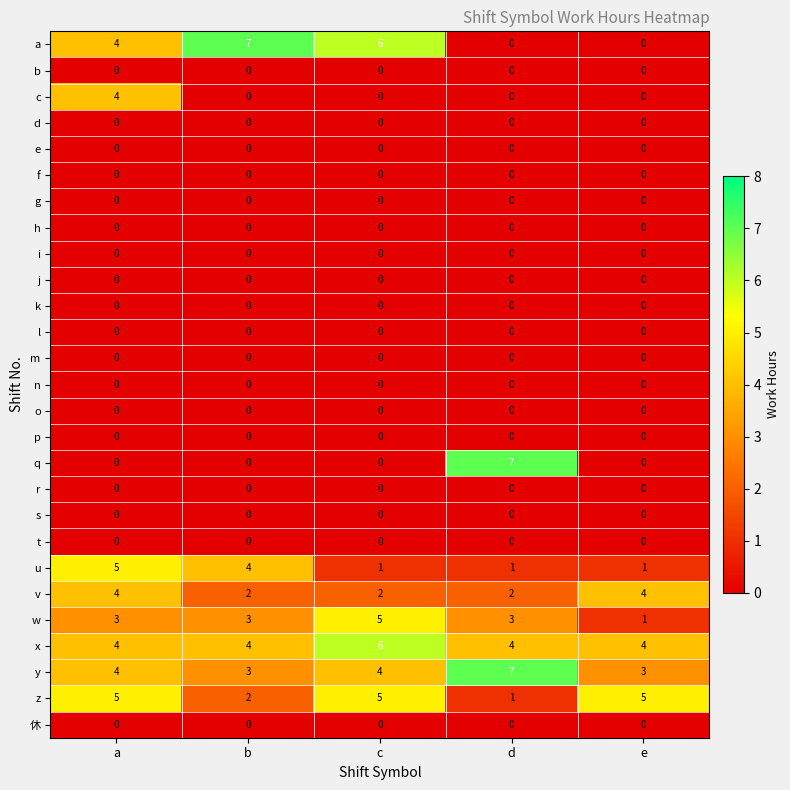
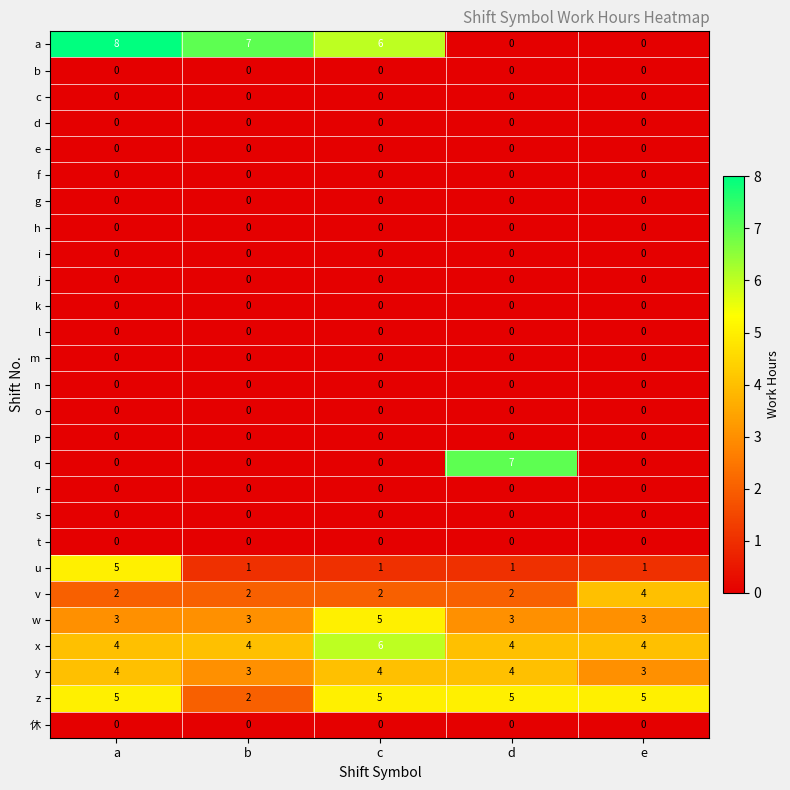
a, a: 4 -> 8
c, a: 4 -> 0
u, b: 4 -> 1
v, a: 4 -> 2
w, e: 1 -> 3
y, d: 7 -> 4
z, d: 1 -> 5
